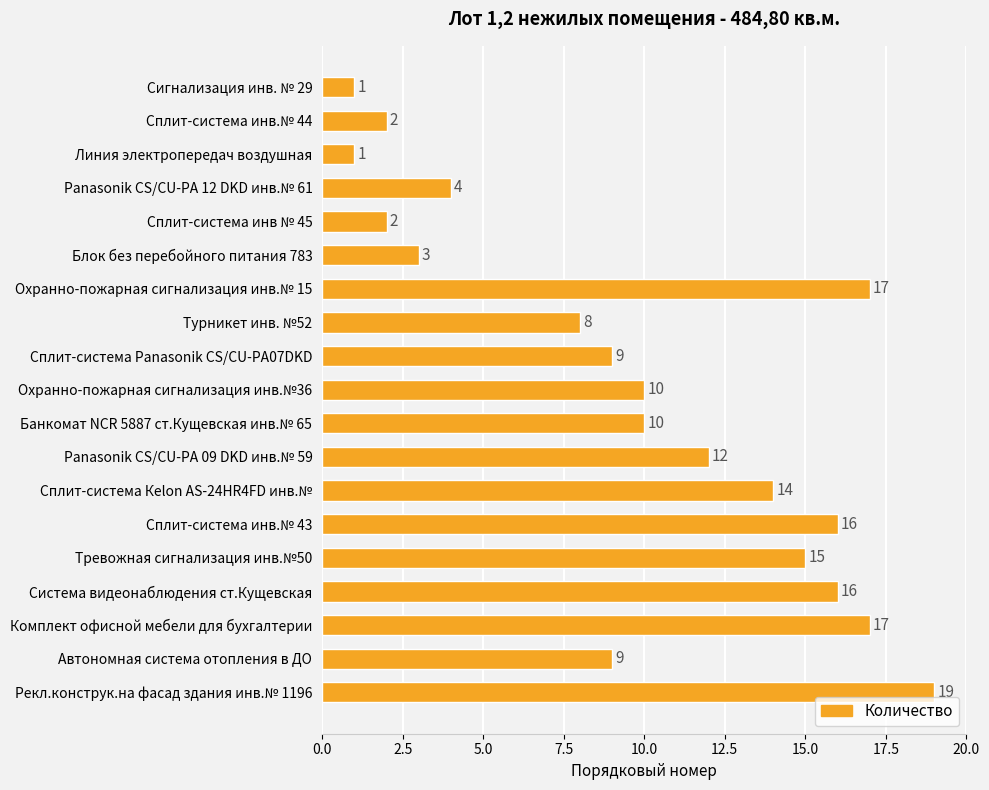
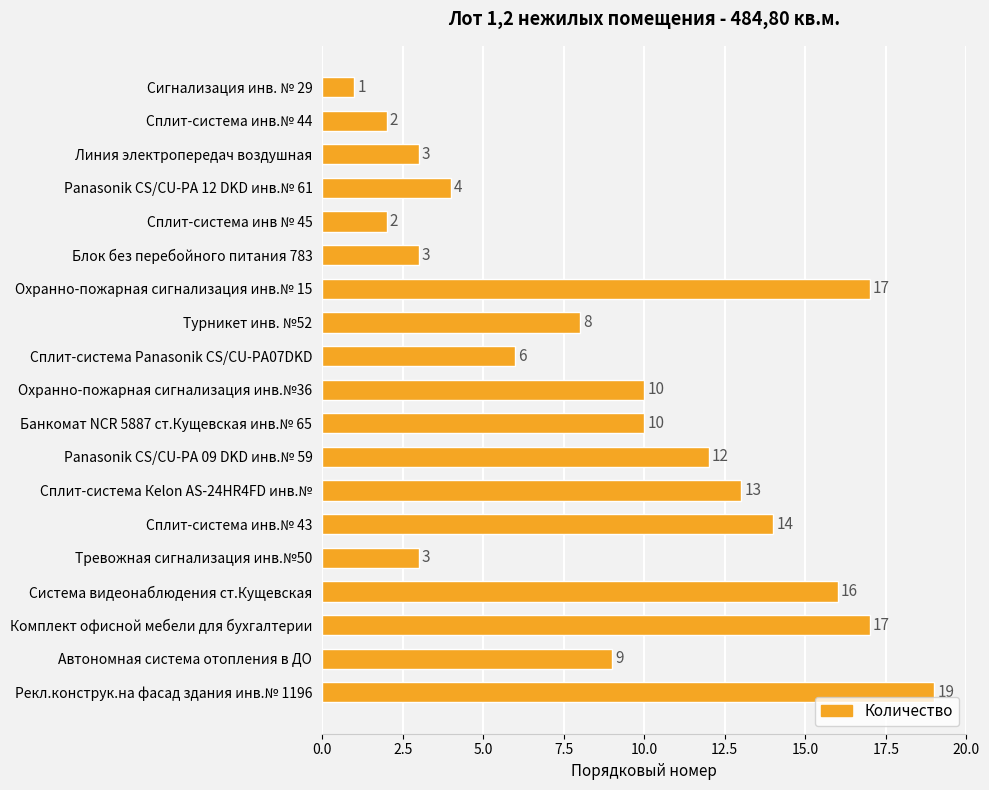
Линия электропередач воздушная: 1 -> 3
Сплит-система Panasonik CS/CU-PA07DKD: 9 -> 6
Сплит-система Кеlon AS-24HR4FD инв.№: 14 -> 13
Сплит-система инв.№ 43: 16 -> 14
Тревожная сигнализация инв.№50: 15 -> 3
